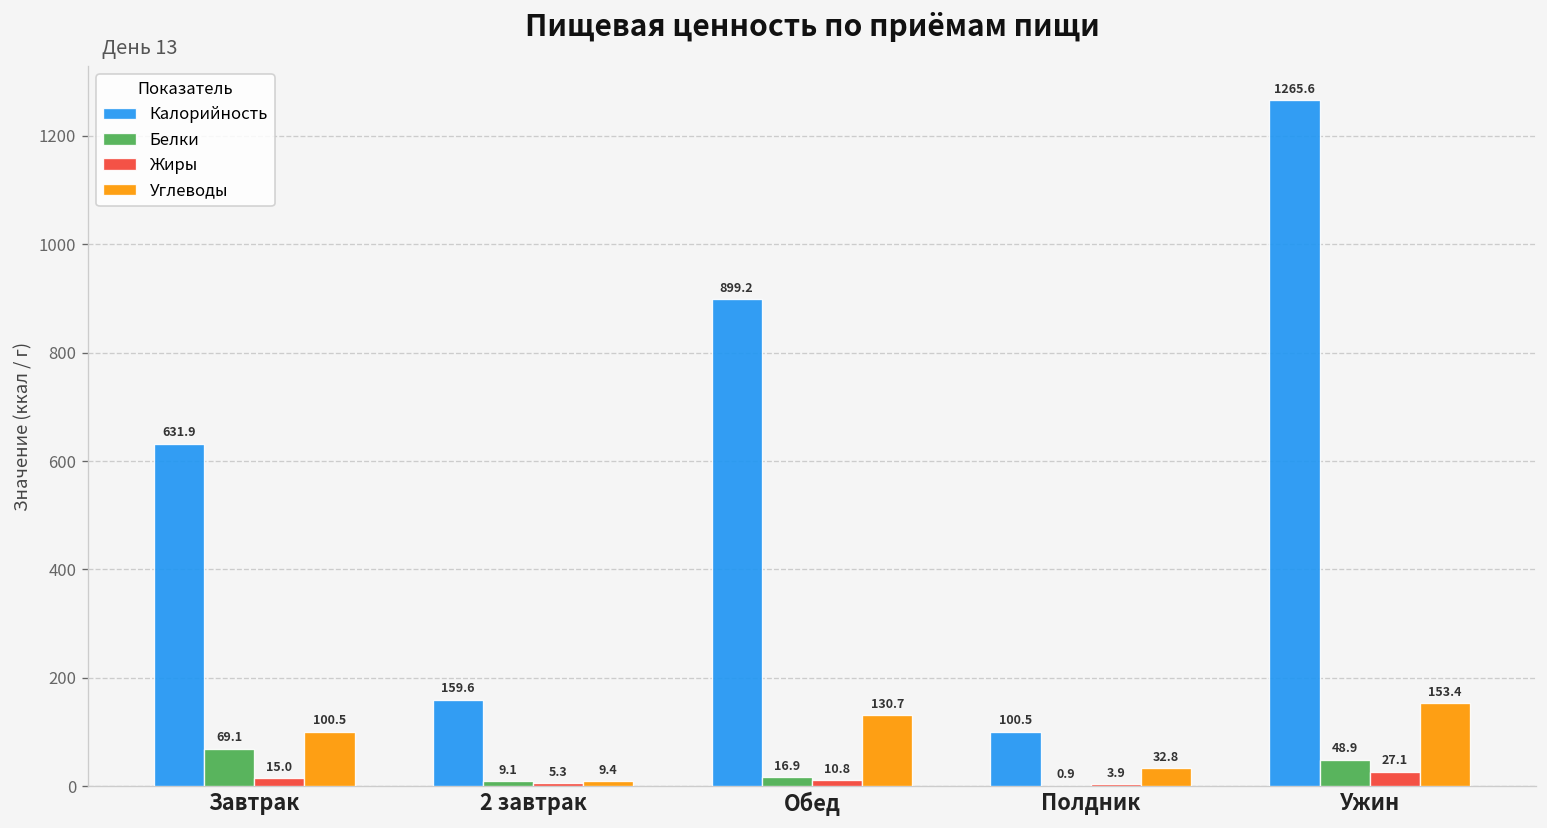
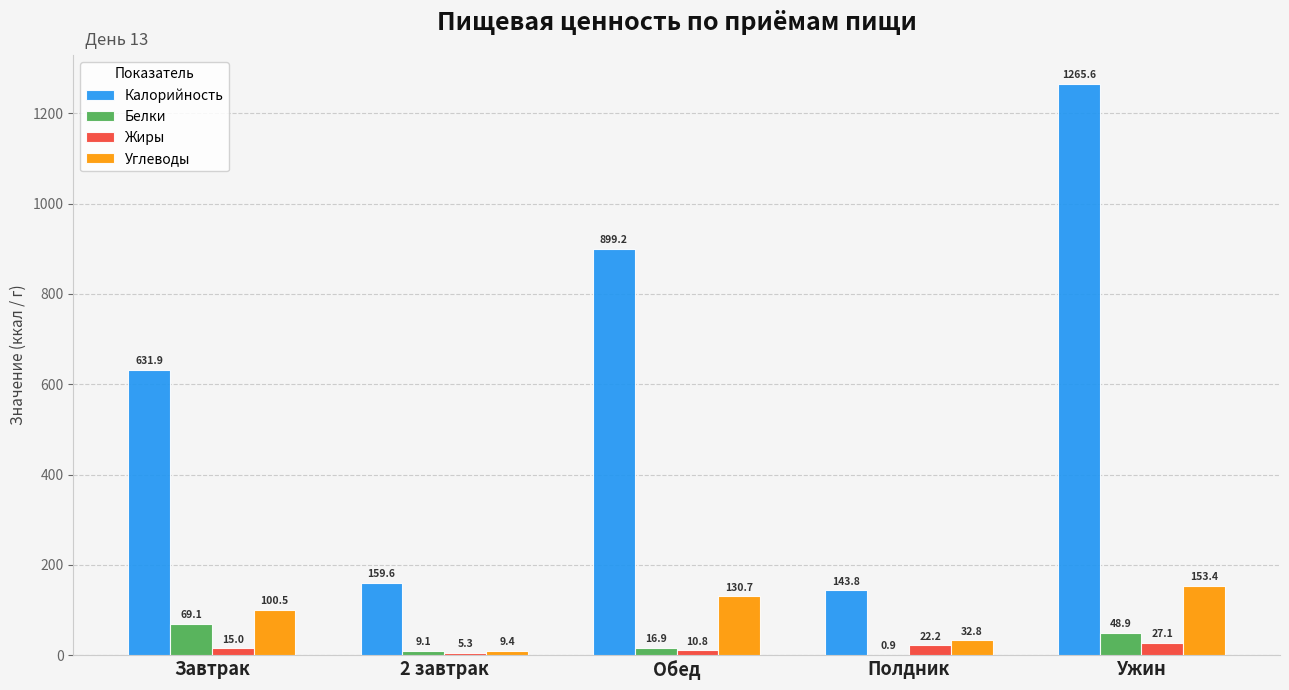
Калорийность, Полдник: 100.5 -> 143.8
Жиры, Полдник: 3.9 -> 22.2
